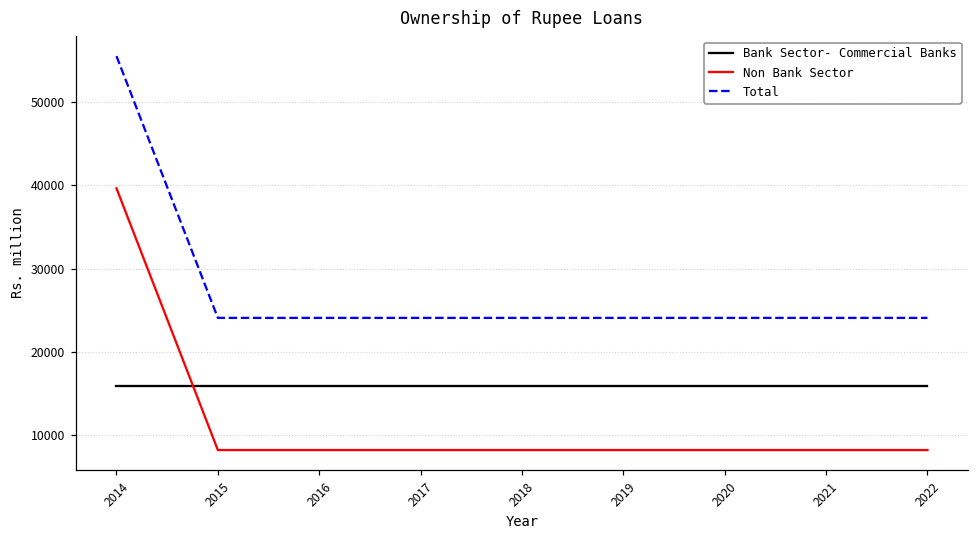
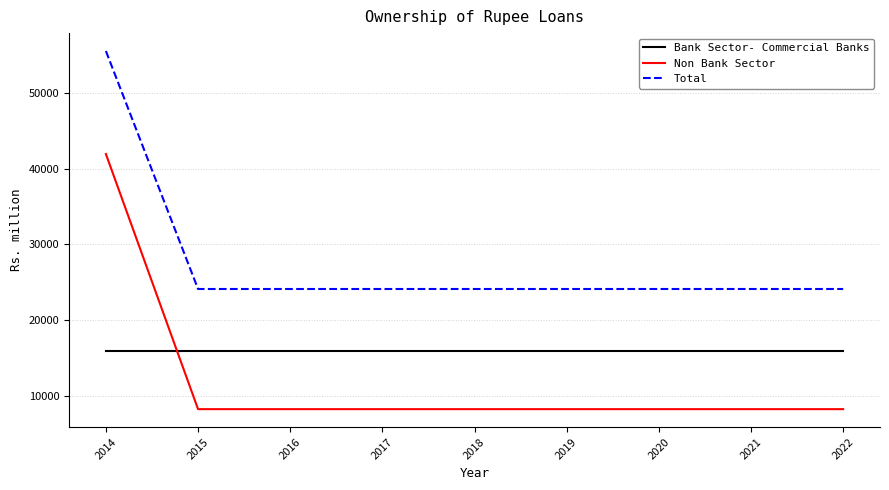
Non Bank Sector, 2014: 40000 -> 42000
